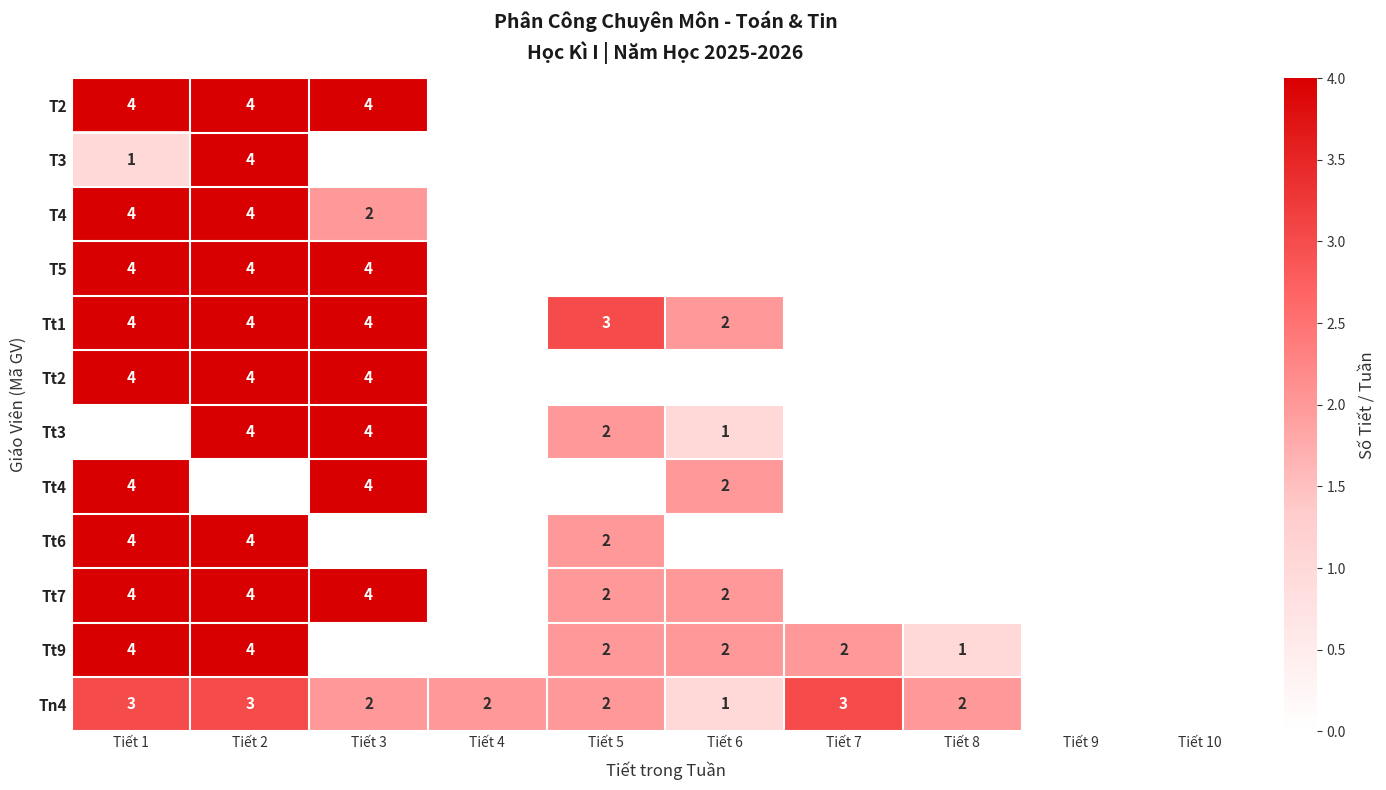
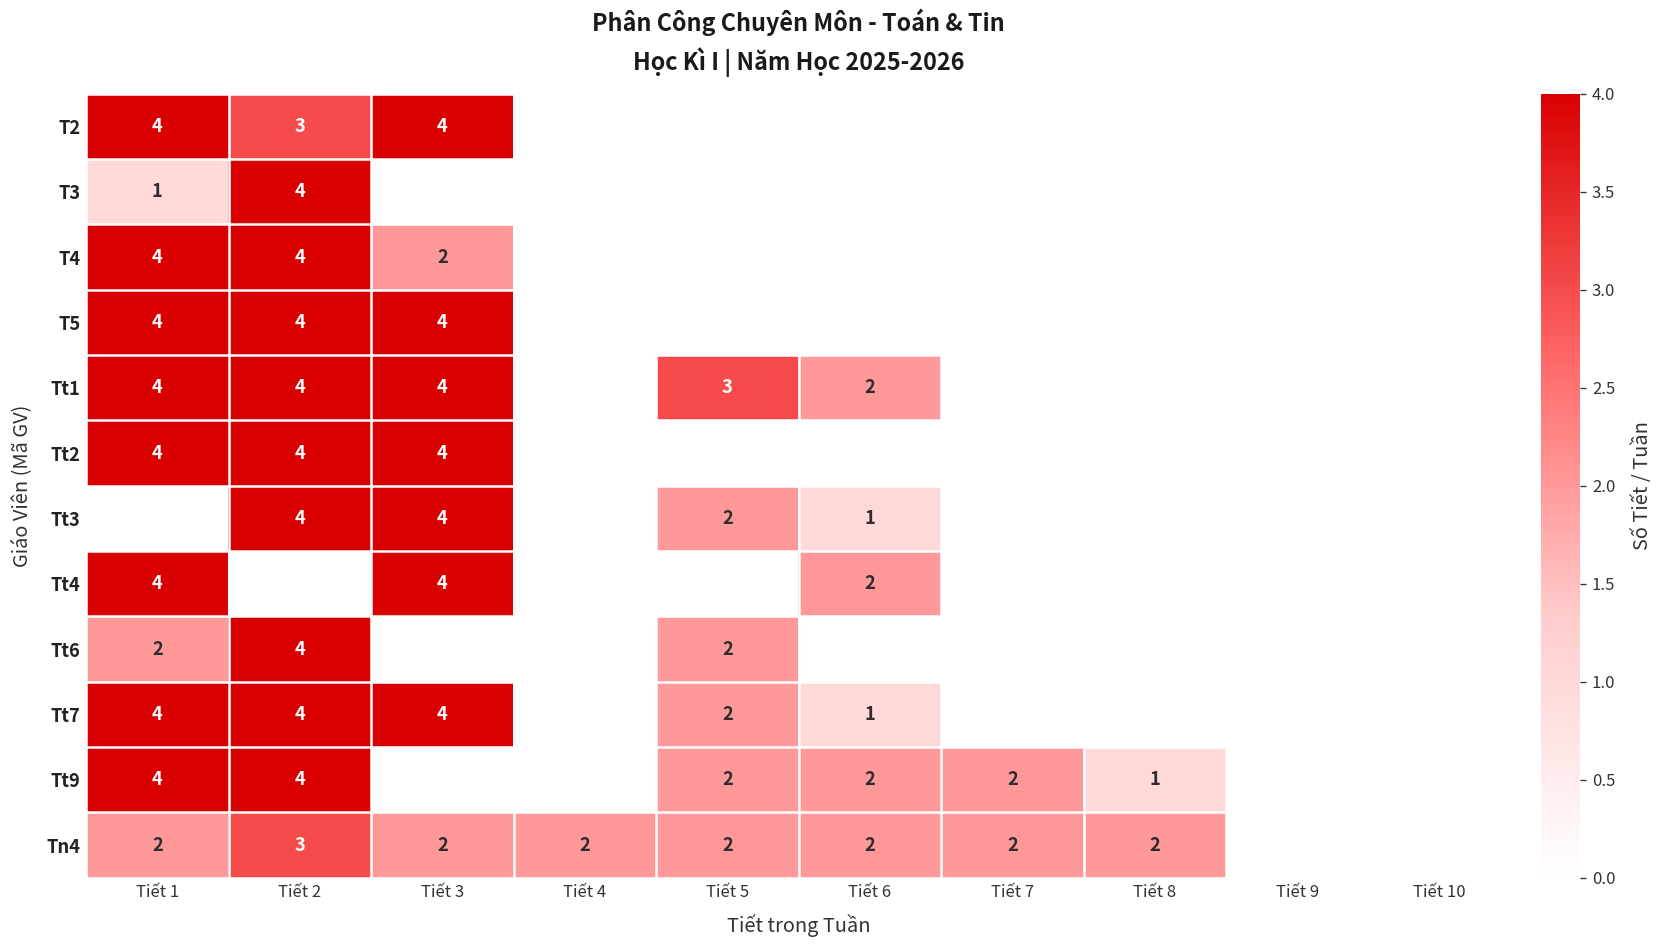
T2, Tiết 2: 4 -> 3
Tt6, Tiết 1: 4 -> 2
Tt7, Tiết 6: 2 -> 1
Tn4, Tiết 1: 3 -> 2
Tn4, Tiết 6: 1 -> 2
Tn4, Tiết 7: 3 -> 2
